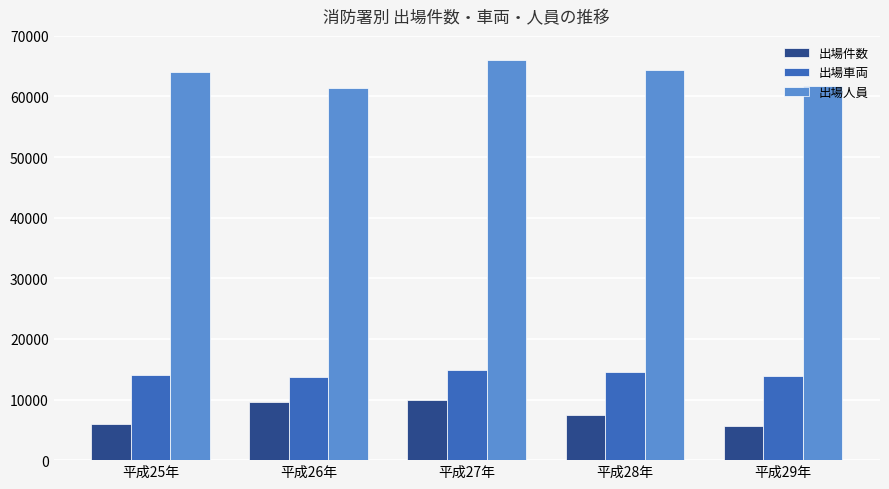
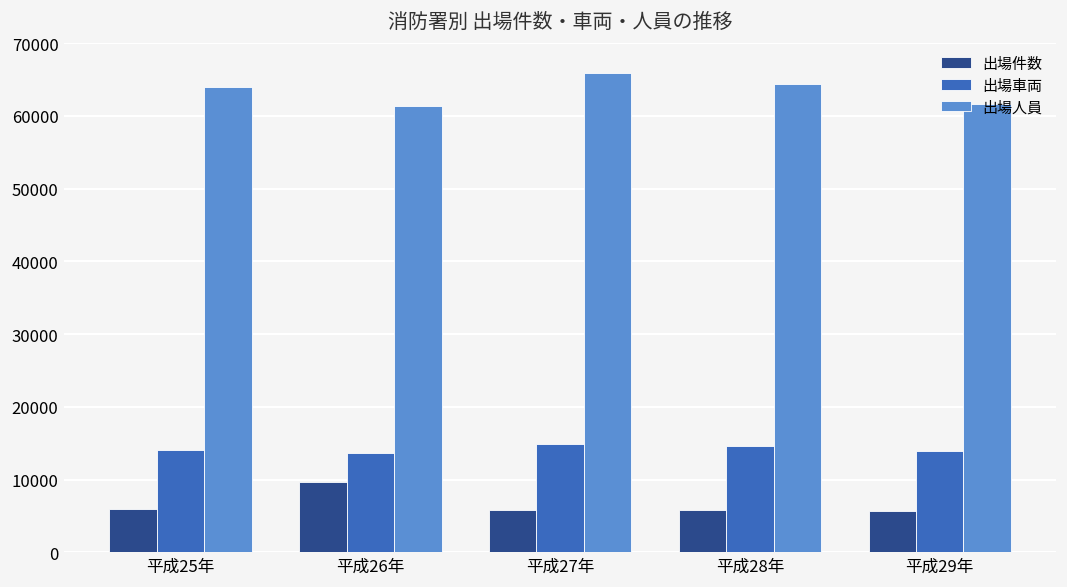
出場件数, 平成27年: 10000 -> 6000
出場件数, 平成28年: 7000 -> 6000
